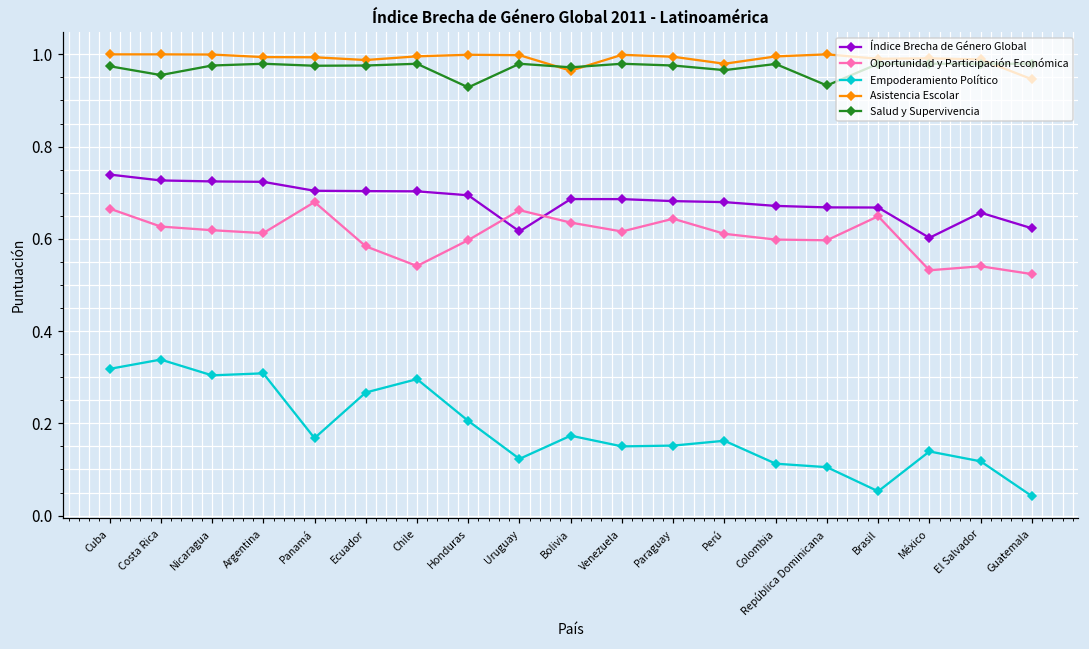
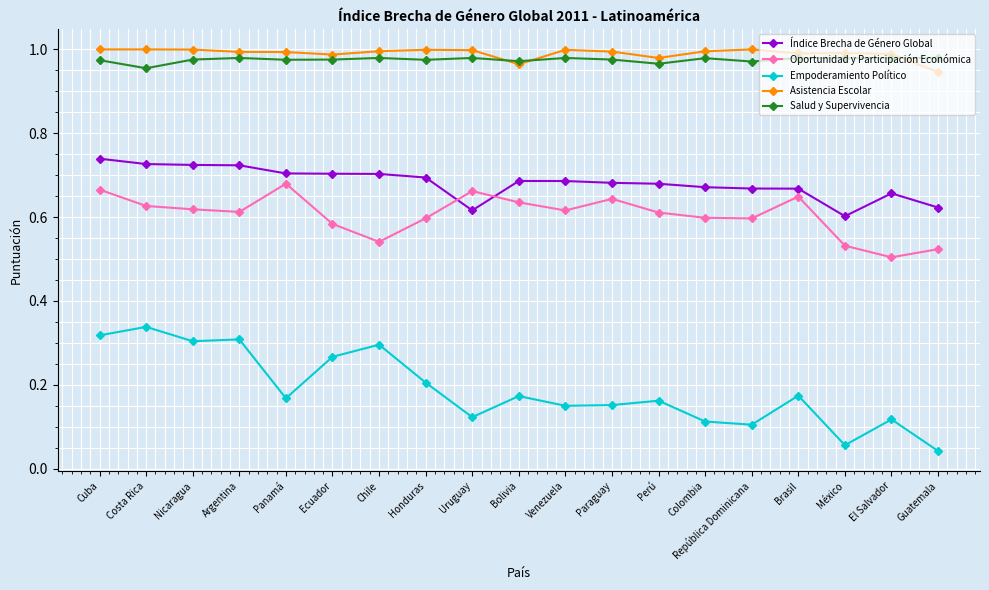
Salud y Supervivencia, Honduras: 0.93 -> 0.98
Salud y Supervivencia, República Dominicana: 0.93 -> 0.97
Empoderamiento Político, Brasil: 0.05 -> 0.17
Empoderamiento Político, México: 0.14 -> 0.06
Oportunidad y Participación Económica, El Salvador: 0.54 -> 0.50
